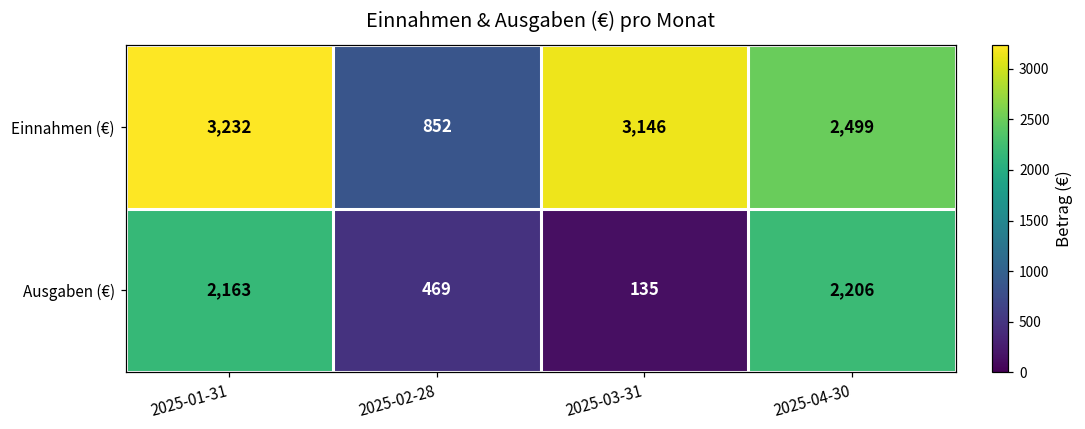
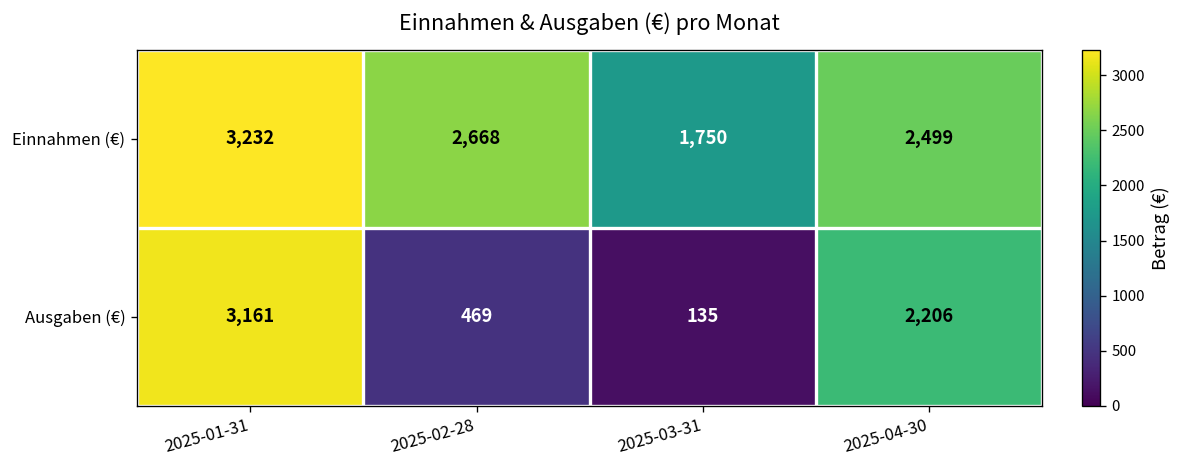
Einnahmen (€), 2025-02-28: 852 -> 2,668
Einnahmen (€), 2025-03-31: 3,146 -> 1,750
Ausgaben (€), 2025-01-31: 2,163 -> 3,161
